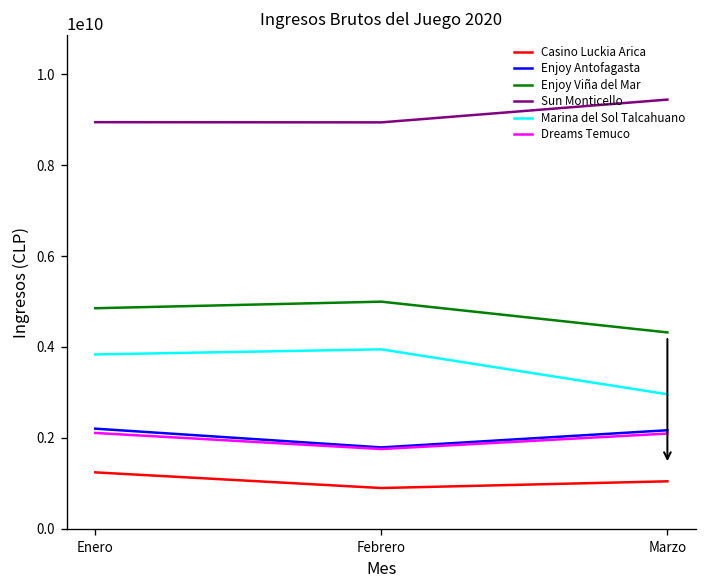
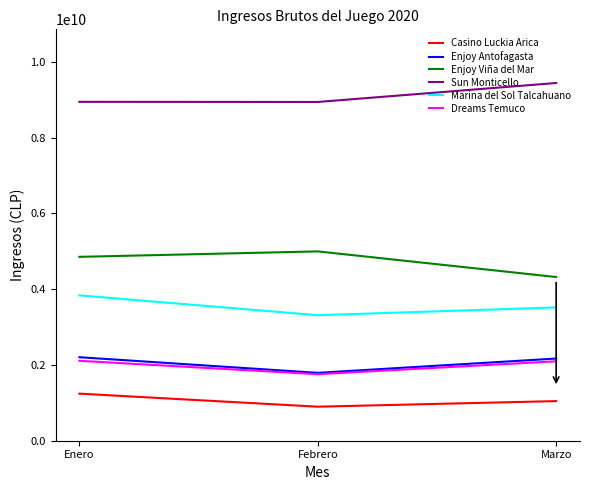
Marina del Sol Talcahuano, Febrero: 3900000000 -> 3300000000
Marina del Sol Talcahuano, Marzo: 3000000000 -> 3500000000
